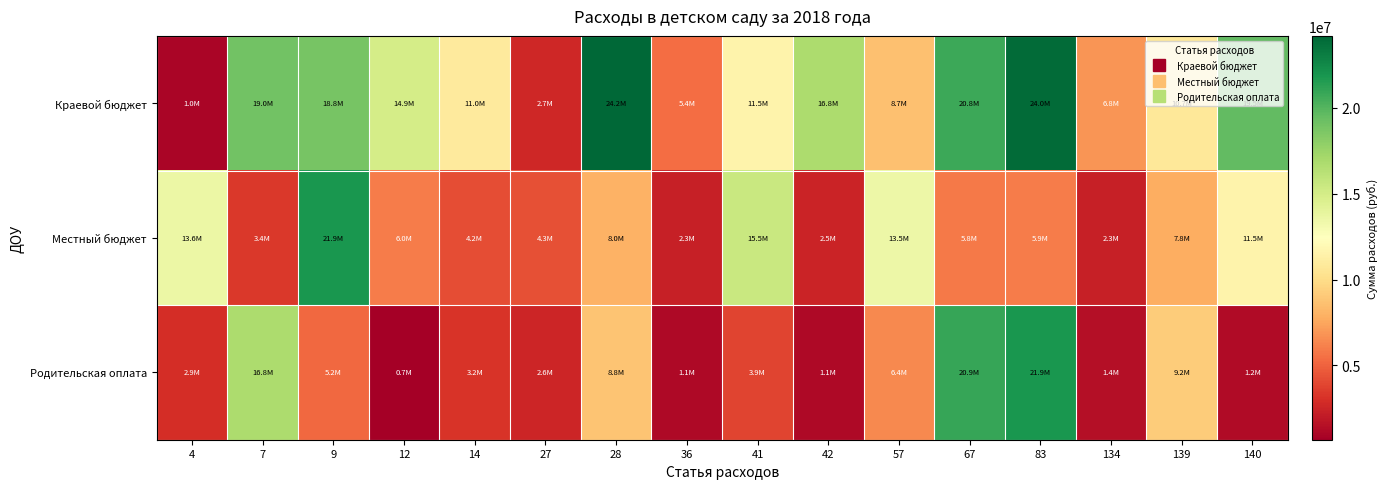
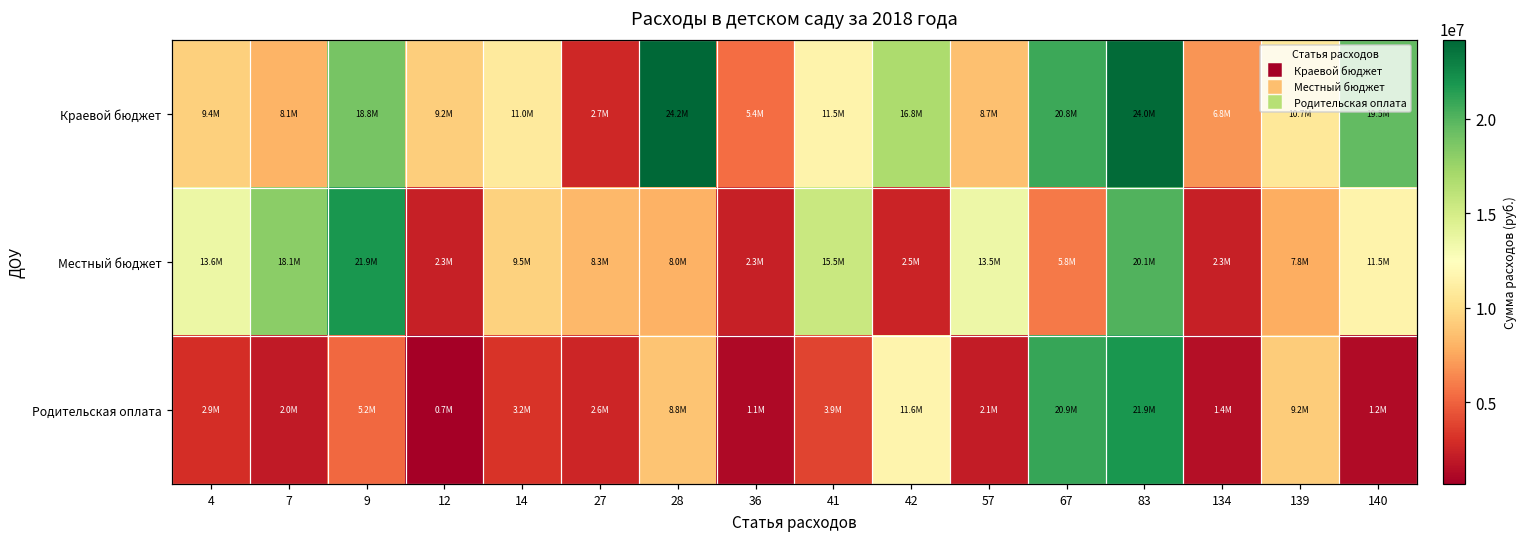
Краевой бюджет, 4: 1.0M -> 9.4M
Краевой бюджет, 7: 19.0M -> 8.1M
Краевой бюджет, 12: 14.9M -> 9.2M
Местный бюджет, 7: 3.4M -> 18.1M
Местный бюджет, 12: 6.0M -> 2.3M
Местный бюджет, 14: 4.2M -> 9.5M
Местный бюджет, 27: 4.3M -> 8.3M
Местный бюджет, 83: 5.9M -> 20.1M
Родительская оплата, 7: 16.8M -> 2.0M
Родительская оплата, 42: 1.1M -> 11.6M
Родительская оплата, 57: 6.4M -> 2.1M
